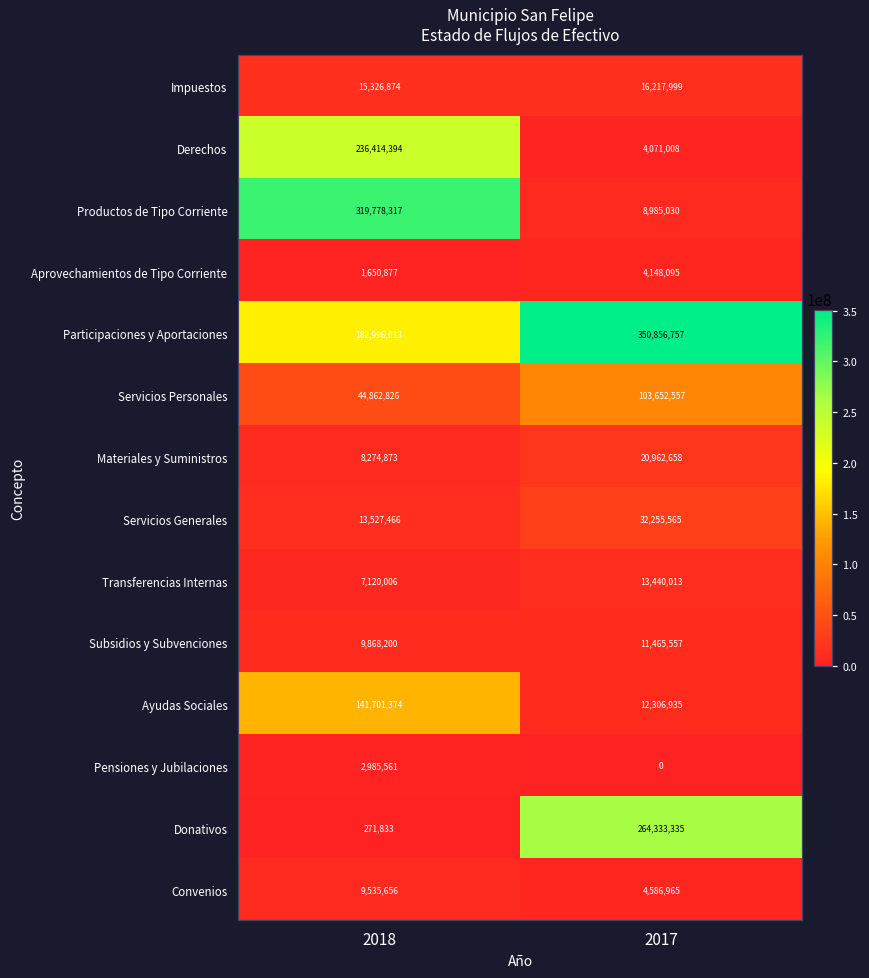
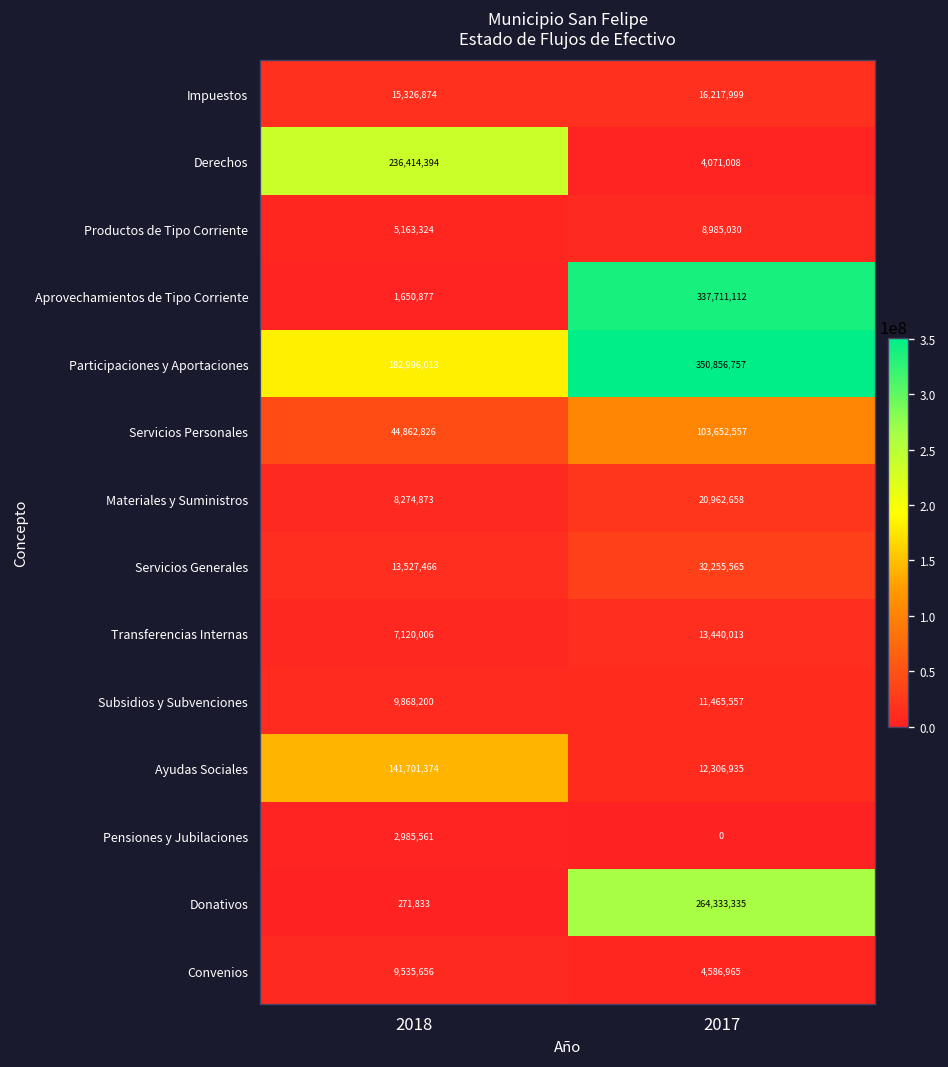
Productos de Tipo Corriente, 2018: 319,778,317 -> 5,163,324
Aprovechamientos de Tipo Corriente, 2017: 4,148,095 -> 337,711,112
